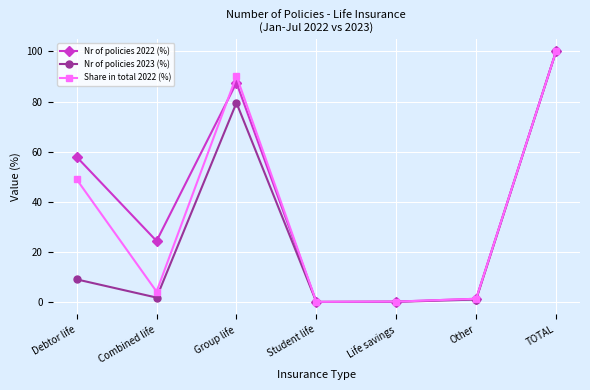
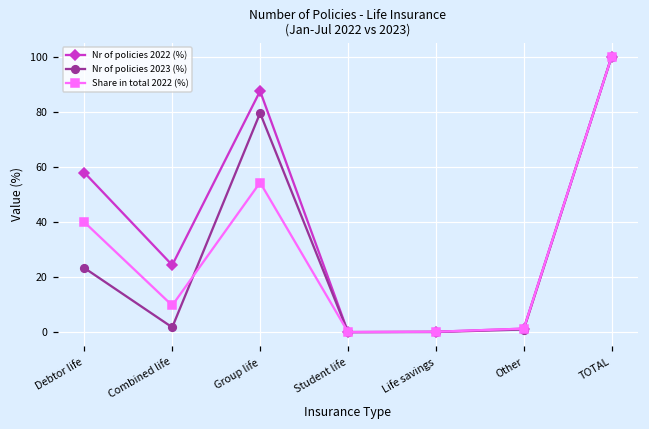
Nr of policies 2023 (%), Debtor life: 9 -> 23
Share in total 2022 (%), Debtor life: 49 -> 40
Share in total 2022 (%), Combined life: 4 -> 10
Share in total 2022 (%), Group life: 90 -> 54
